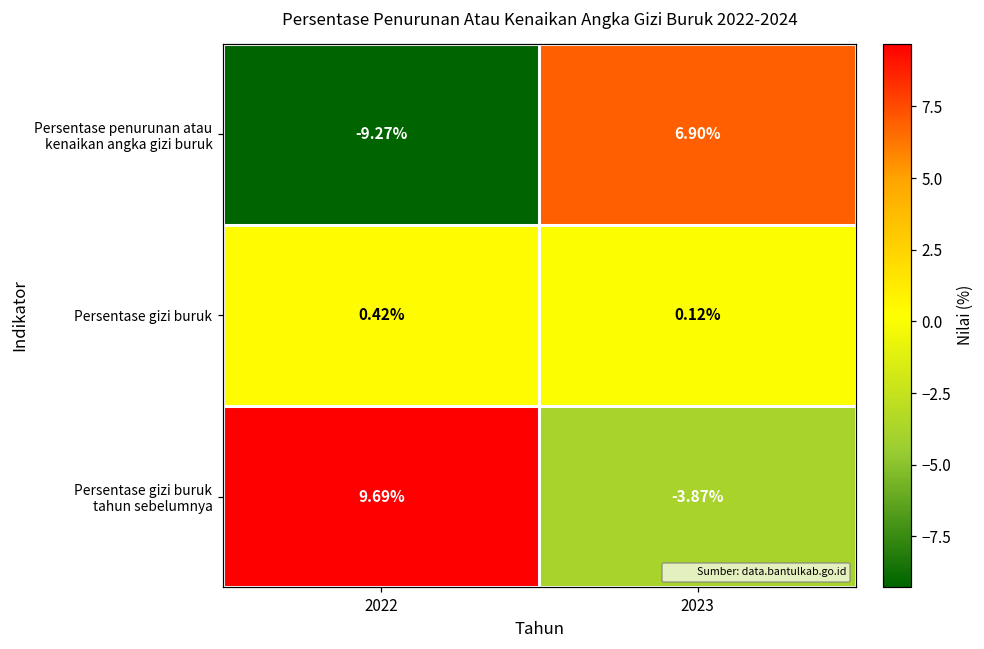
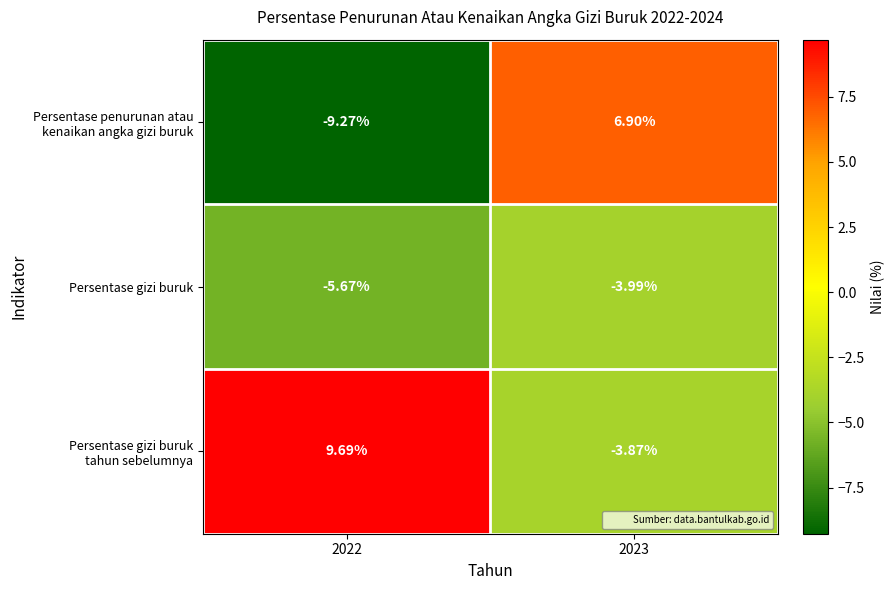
Persentase gizi buruk, 2022: 0.42% -> -5.67%
Persentase gizi buruk, 2023: 0.12% -> -3.99%
